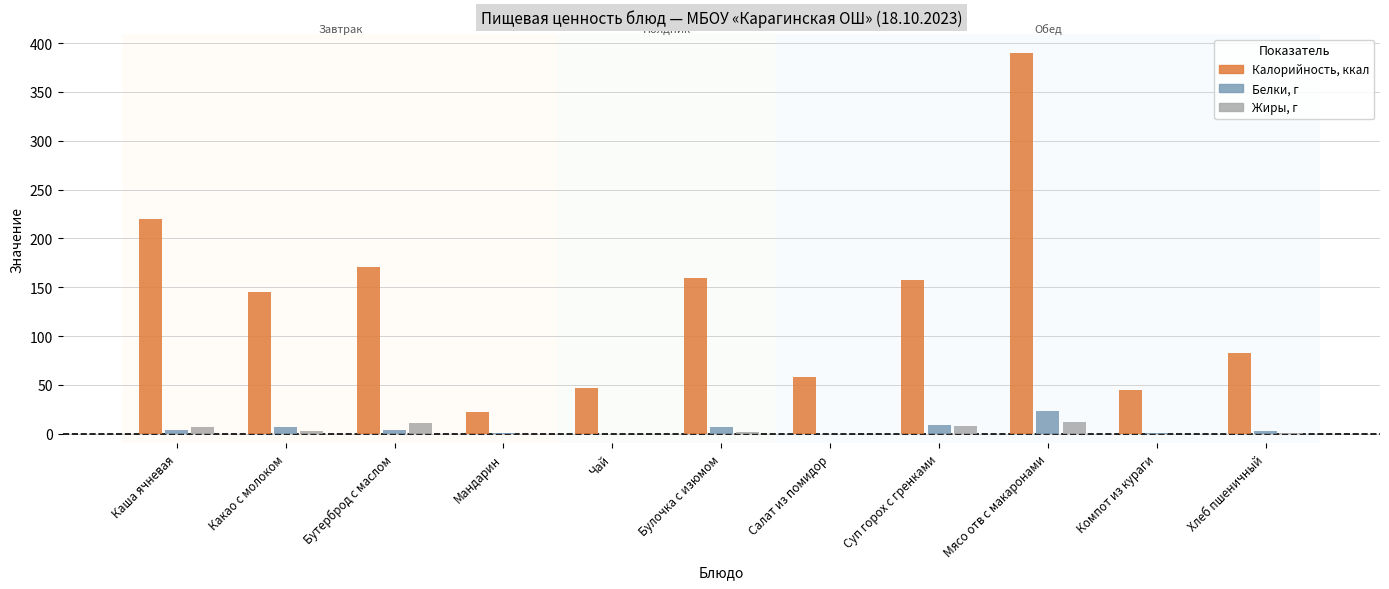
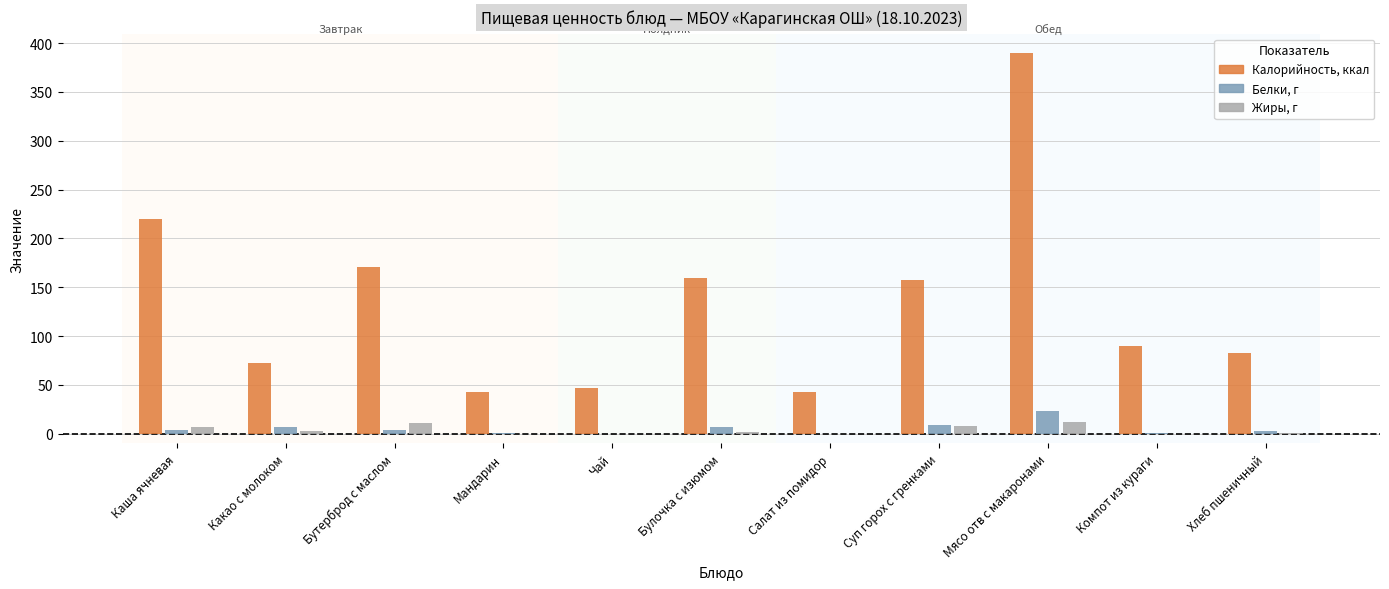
Калорийность, ккал, Какао с молоком: 150 -> 70
Калорийность, ккал, Мандарин: 20 -> 40
Калорийность, ккал, Салат из помидор: 60 -> 40
Калорийность, ккал, Компот из кураги: 50 -> 90
